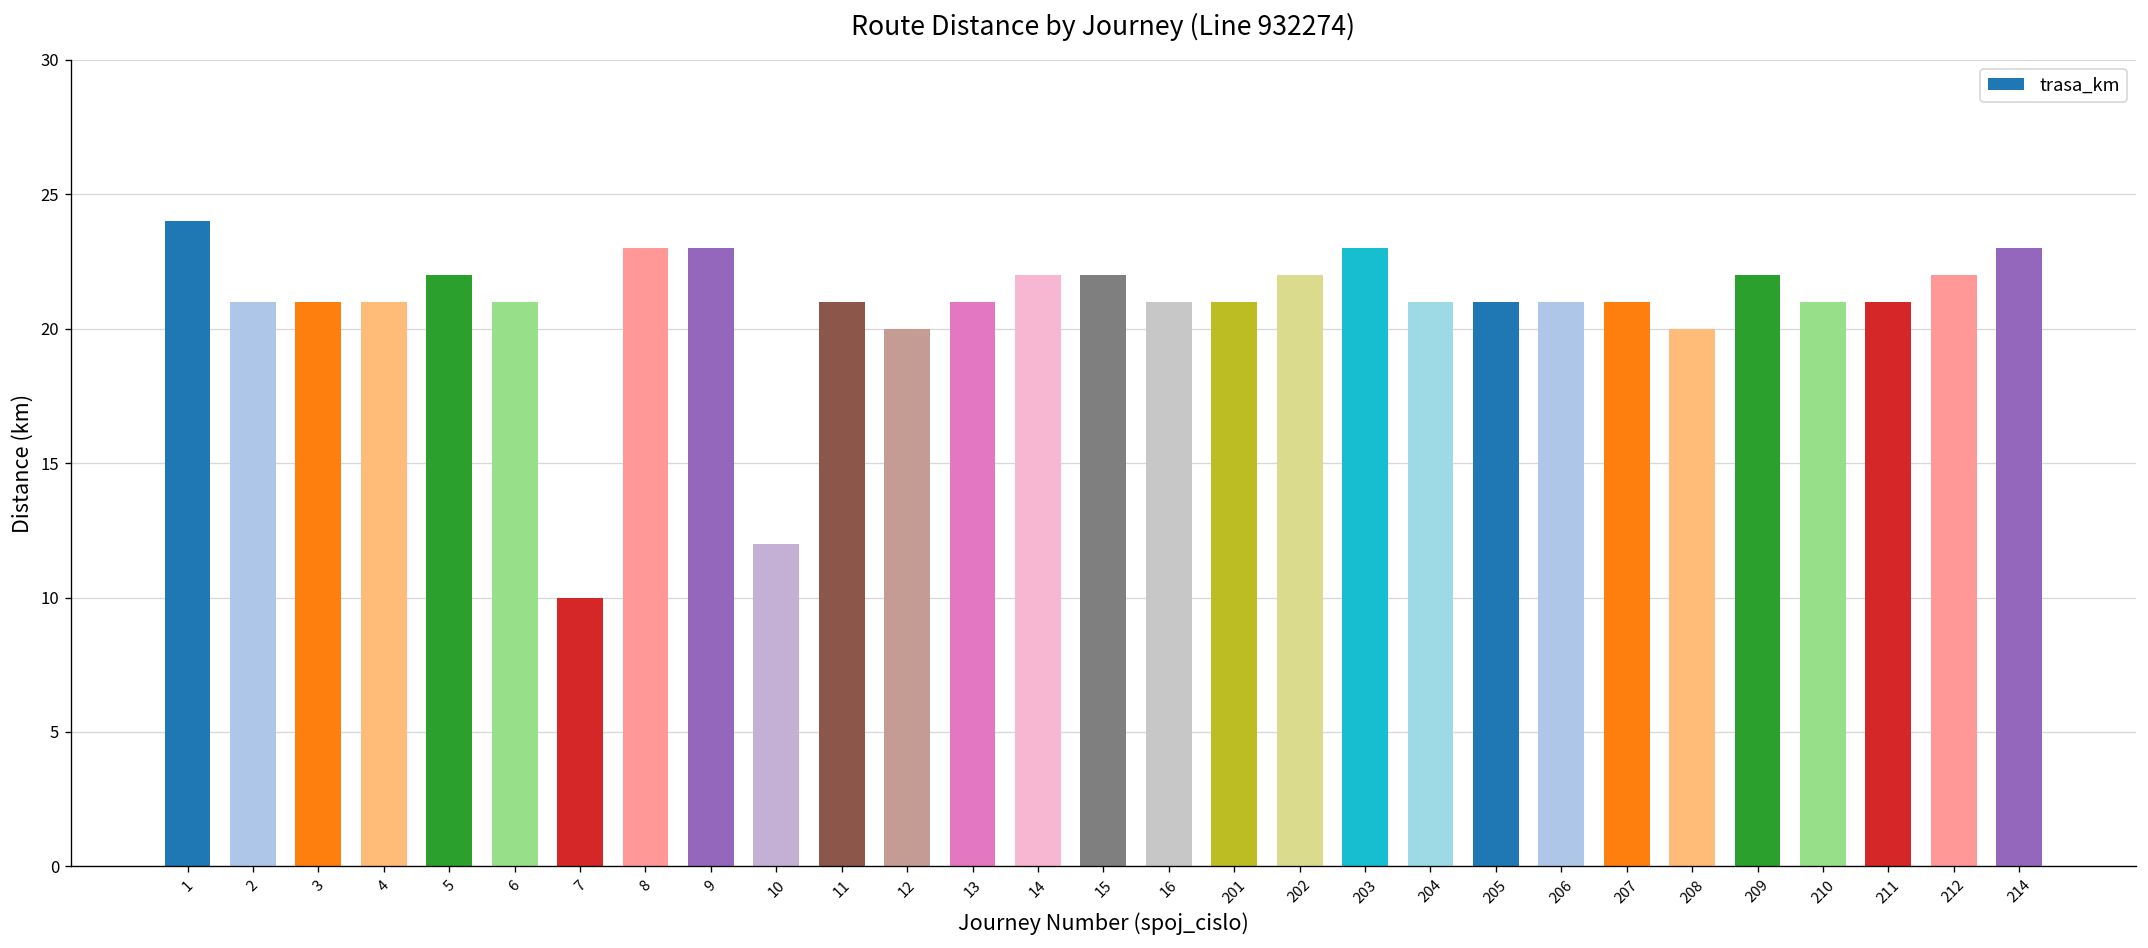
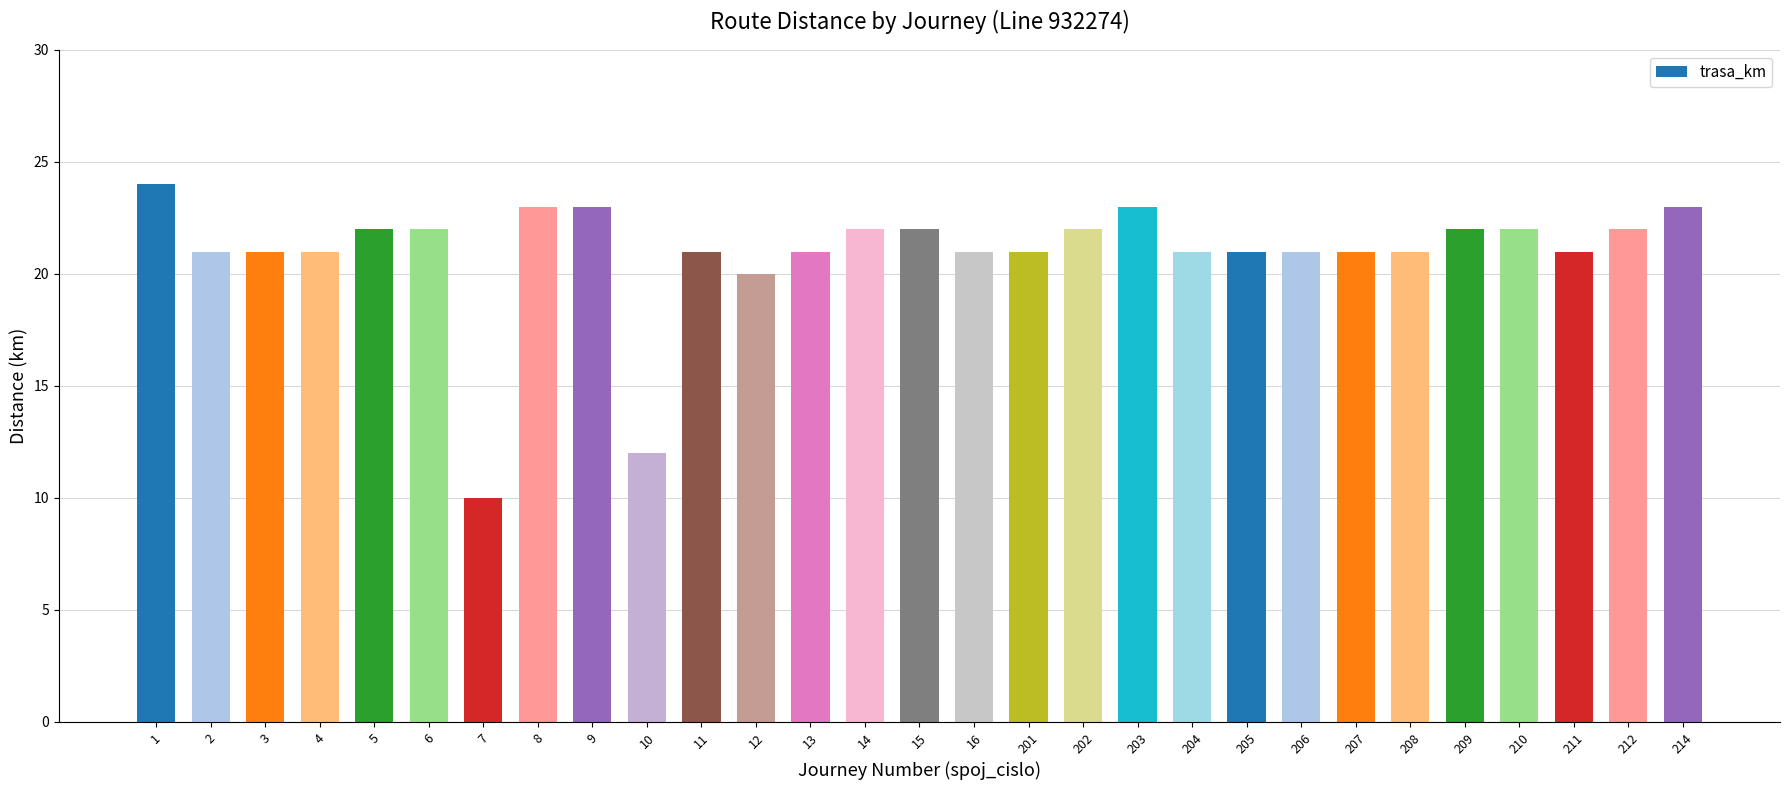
6: 21 -> 22
208: 20 -> 21
210: 21 -> 22
